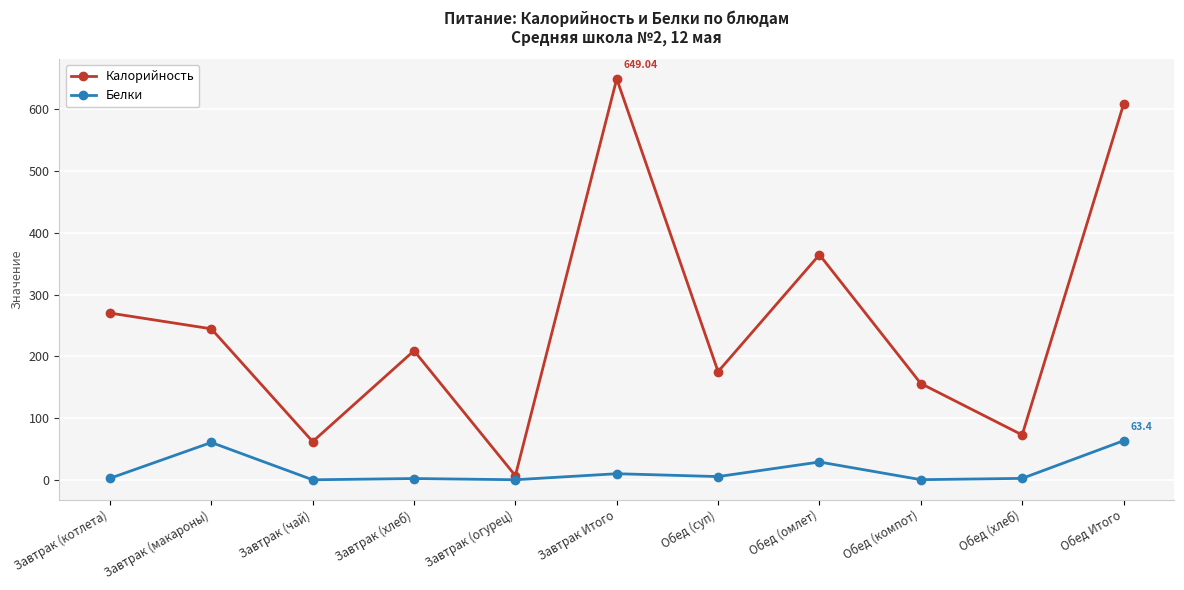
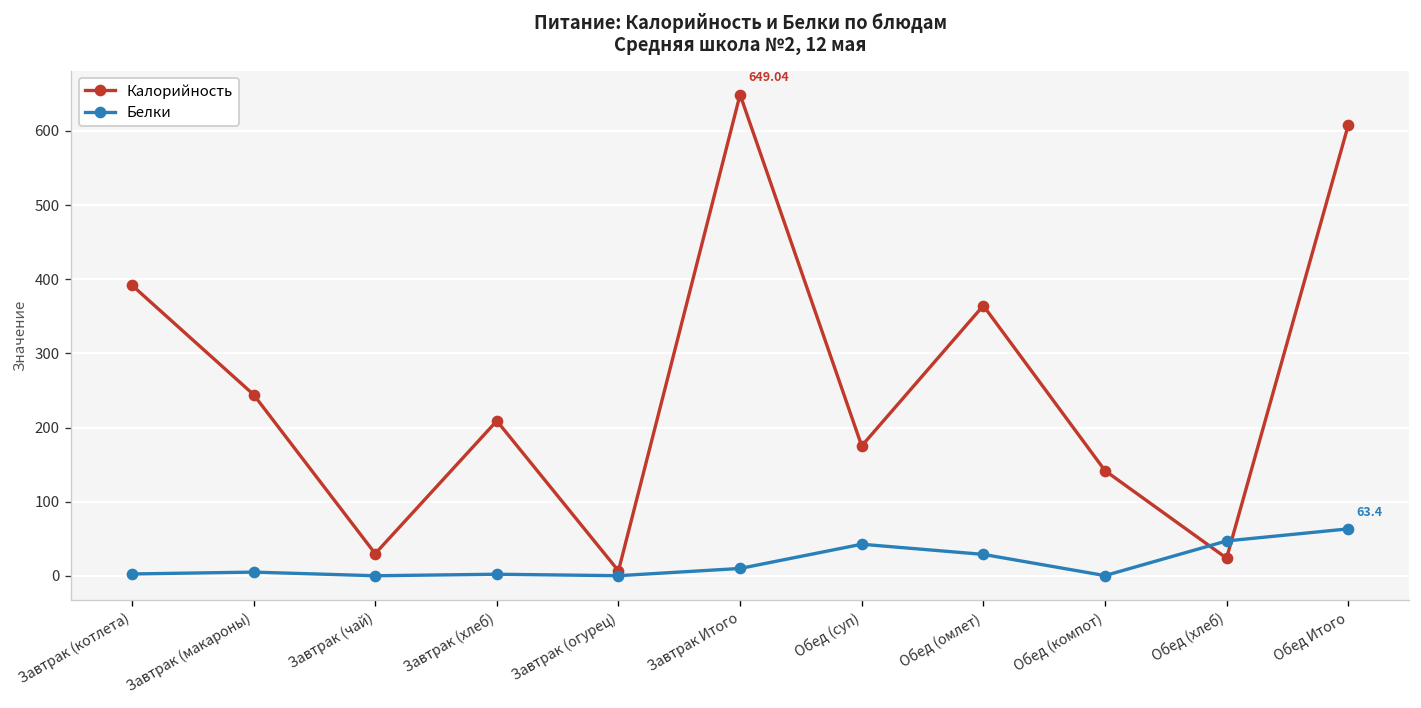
Калорийность, Завтрак (котлета): 270 -> 390
Белки, Завтрак (макароны): 60 -> 10
Калорийность, Завтрак (чай): 60 -> 30
Белки, Обед (суп): 10 -> 40
Калорийность, Обед (компот): 160 -> 140
Калорийность, Обед (хлеб): 70 -> 20
Белки, Обед (хлеб): 0 -> 50
